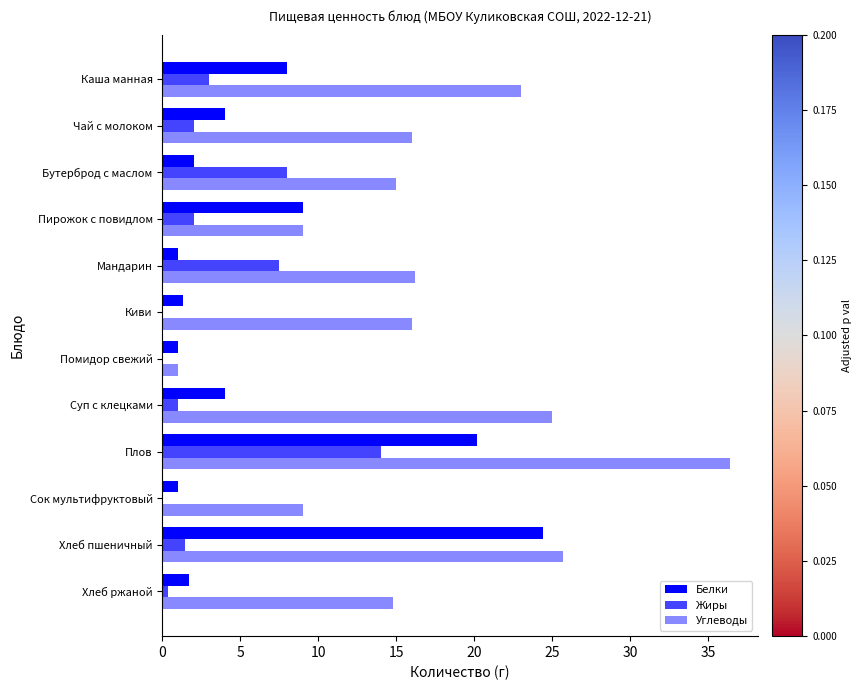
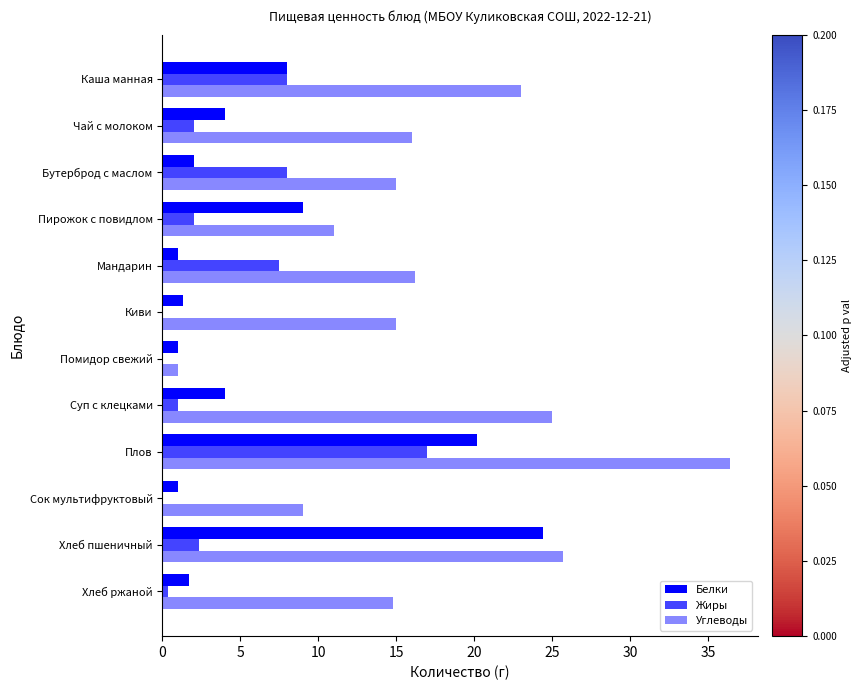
Жиры, Каша манная: 3 -> 8
Углеводы, Пирожок с повидлом: 9 -> 11
Углеводы, Киви: 16 -> 15
Жиры, Плов: 14 -> 17
Жиры, Хлеб пшеничный: 1.5 -> 2.4
